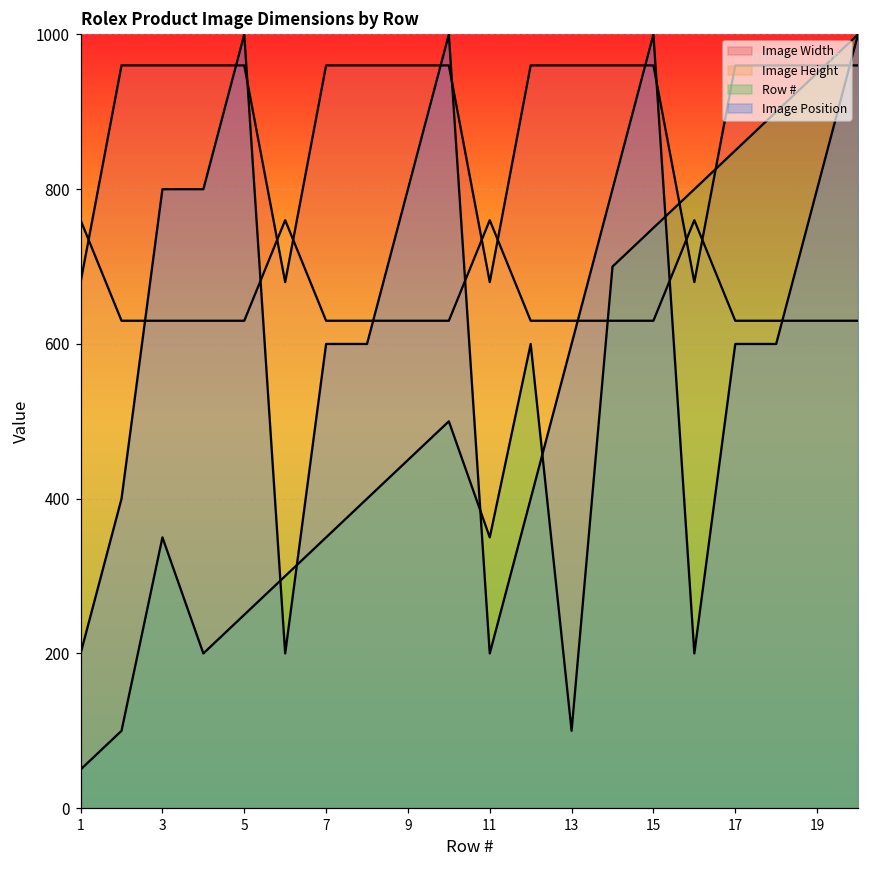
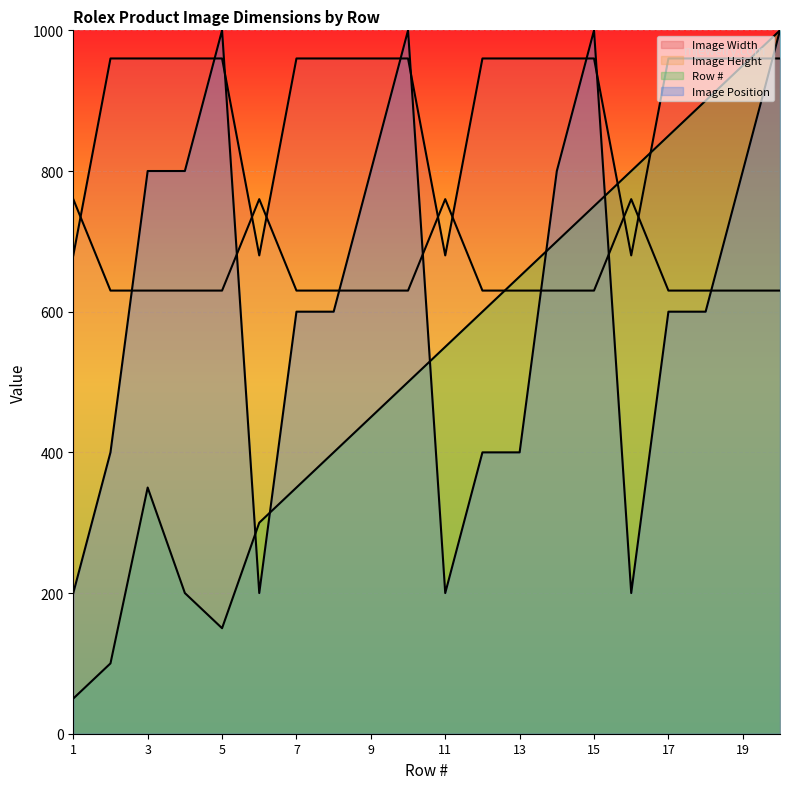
Row #, 5: 250 -> 150
Row #, 11: 350 -> 550
Row #, 13: 100 -> 650
Image Position, 13: 600 -> 400
